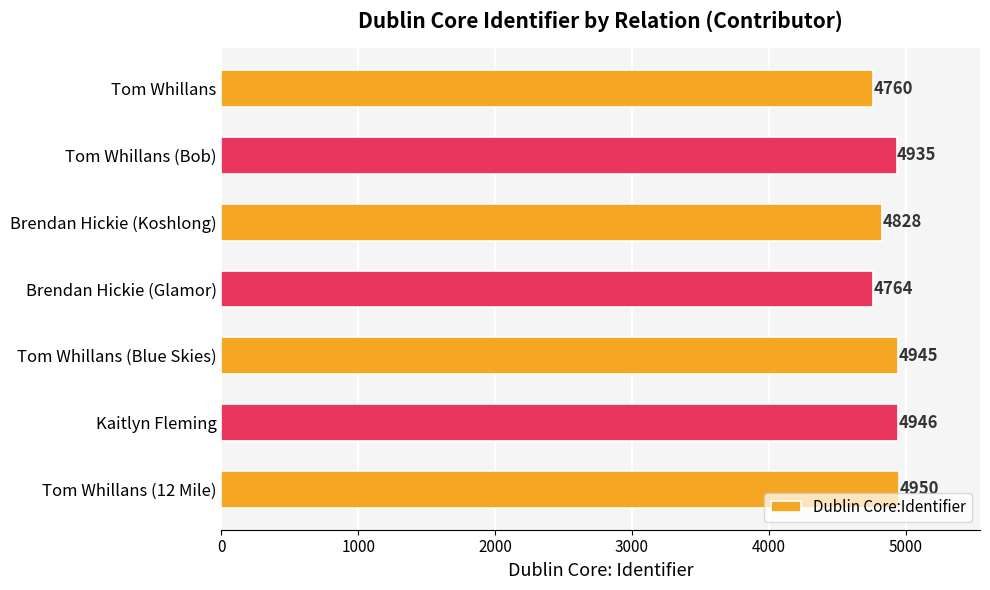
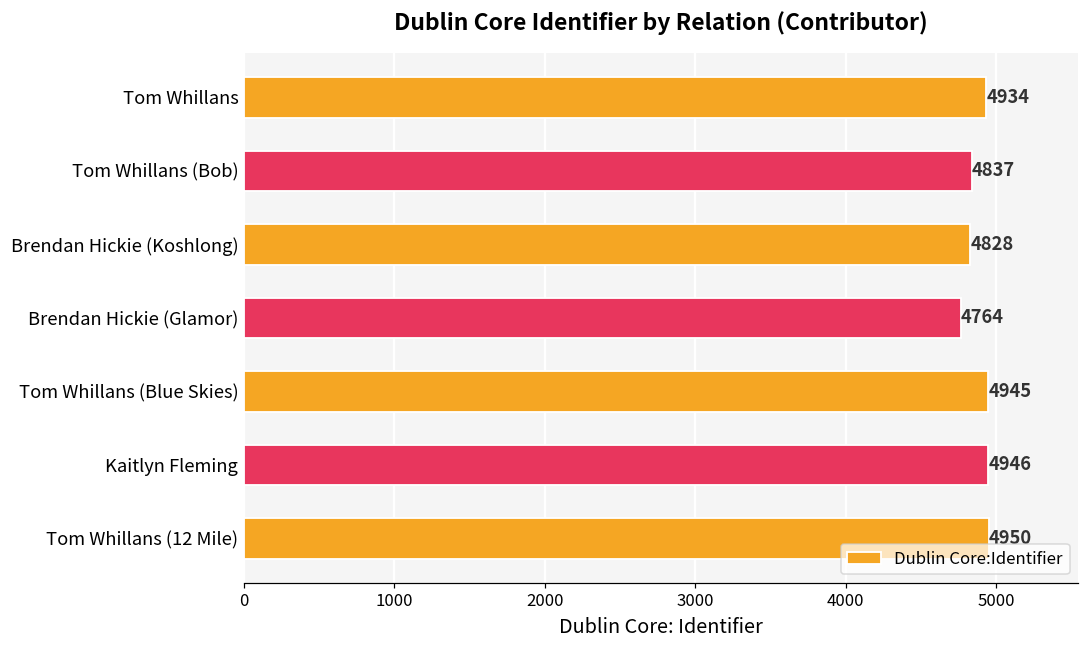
Tom Whillans: 4760 -> 4934
Tom Whillans (Bob): 4935 -> 4837
